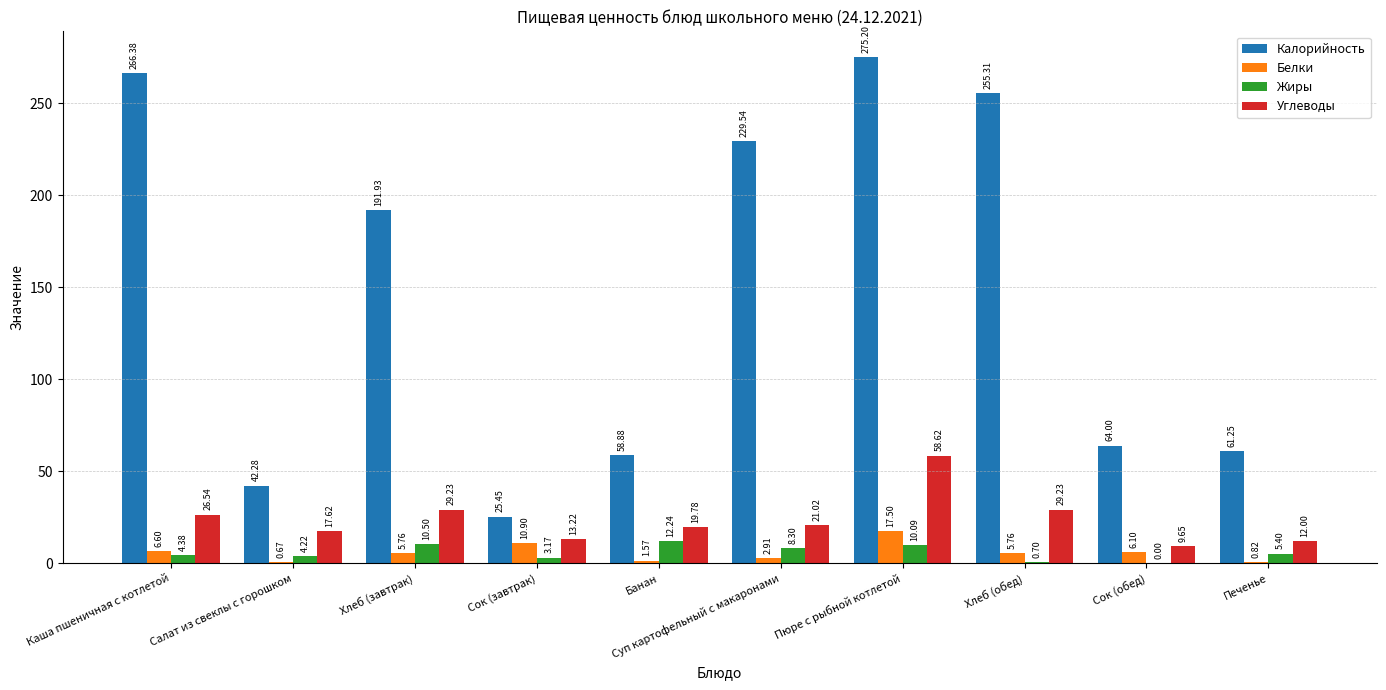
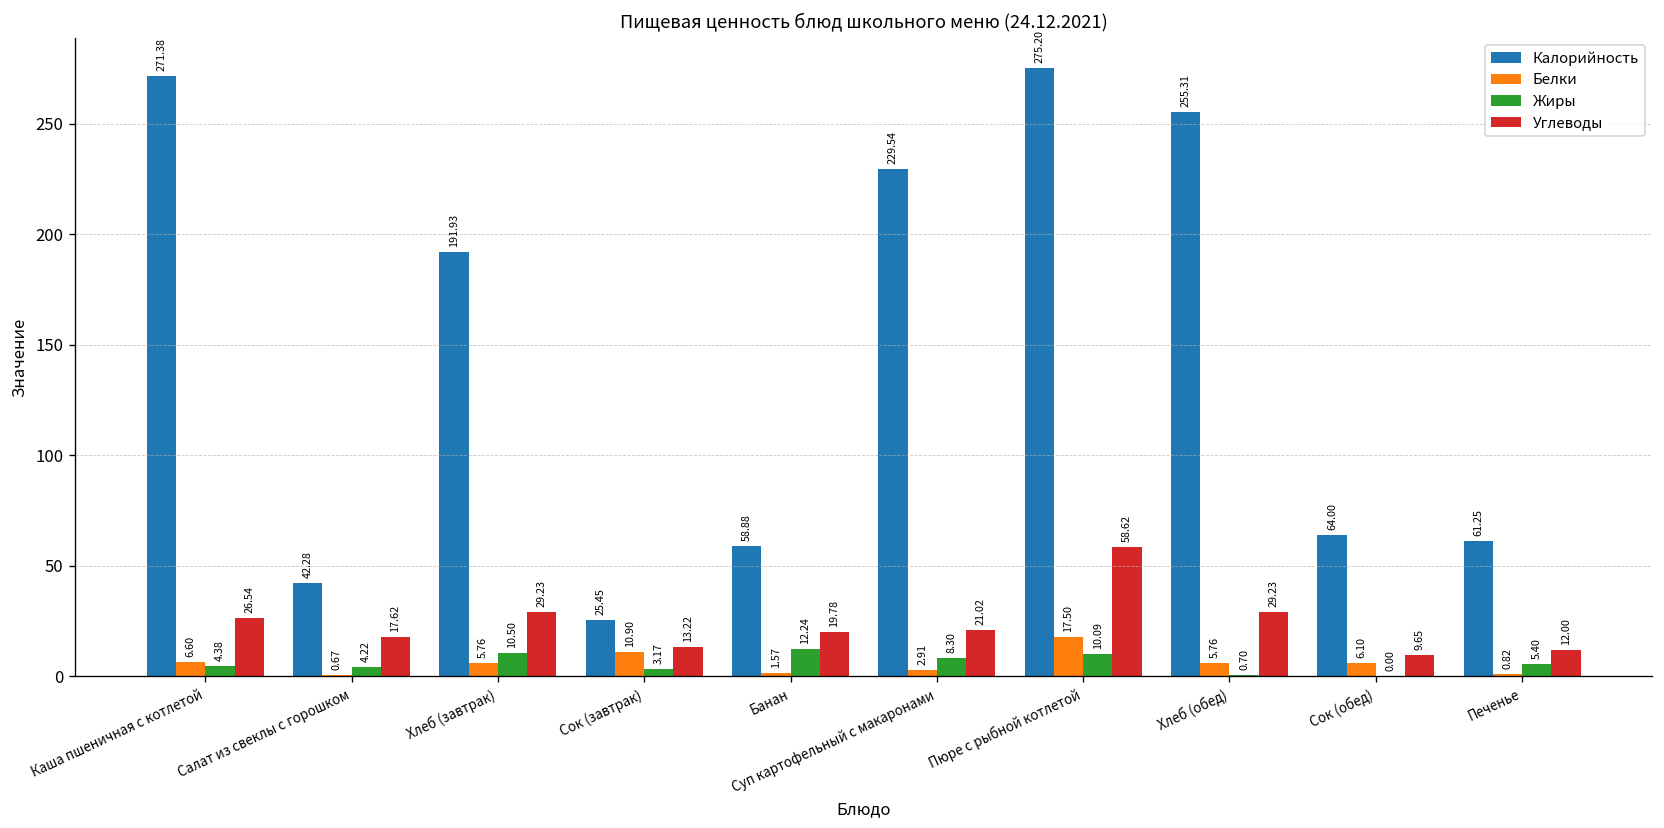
Калорийность, Каша пшеничная с котлетой: 266.38 -> 271.38
